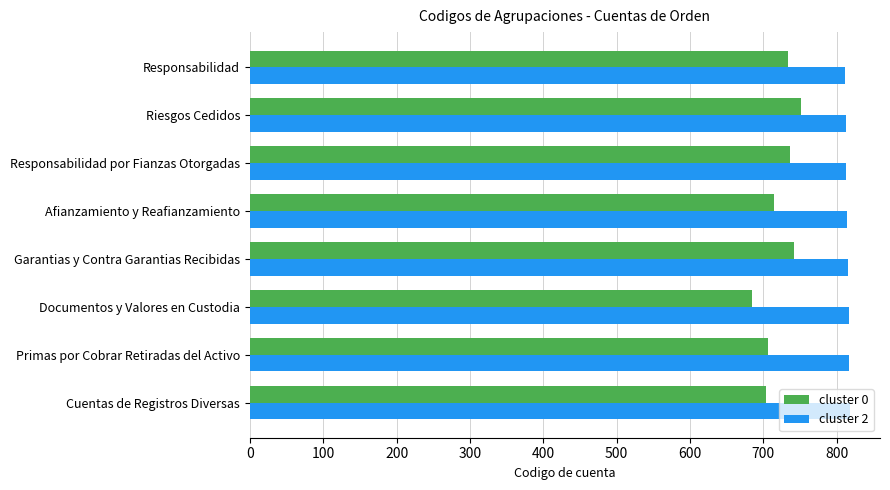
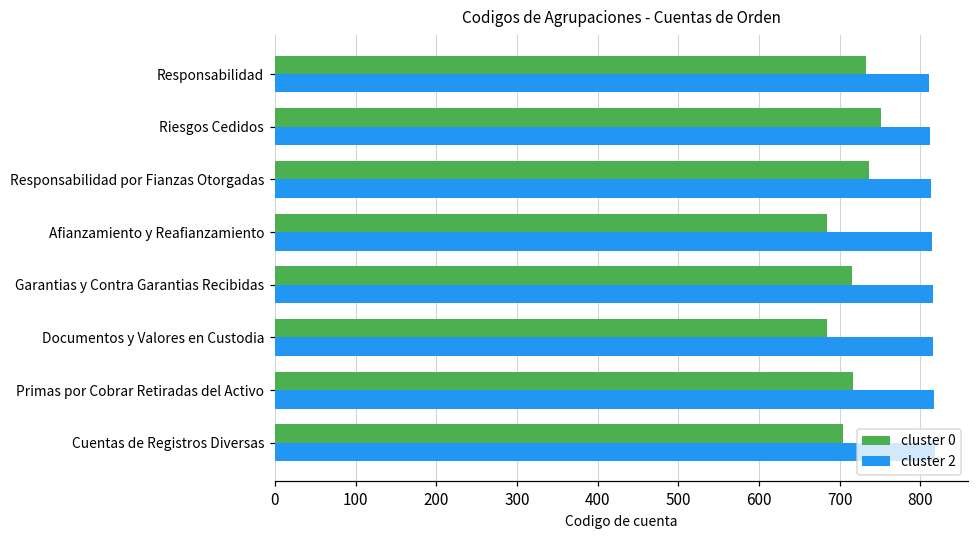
cluster 0, Afianzamiento y Reafianzamiento: 710 -> 680
cluster 0, Garantias y Contra Garantias Recibidas: 740 -> 720
cluster 0, Primas por Cobrar Retiradas del Activo: 710 -> 720
